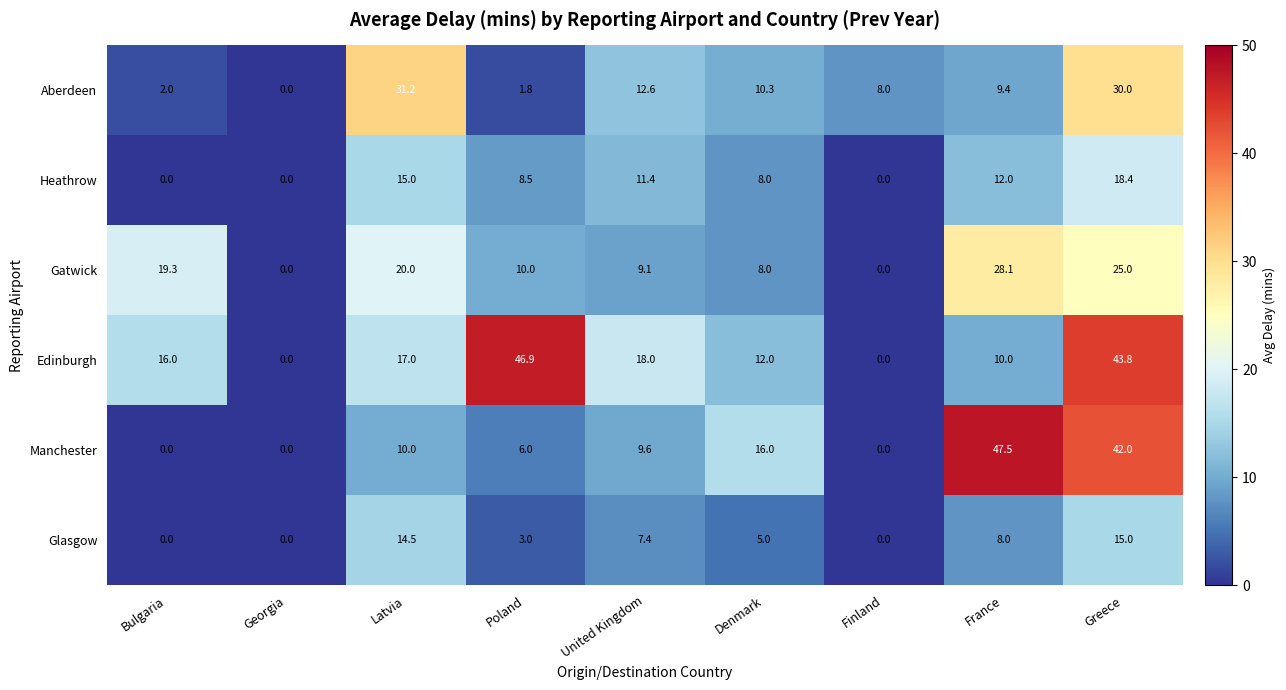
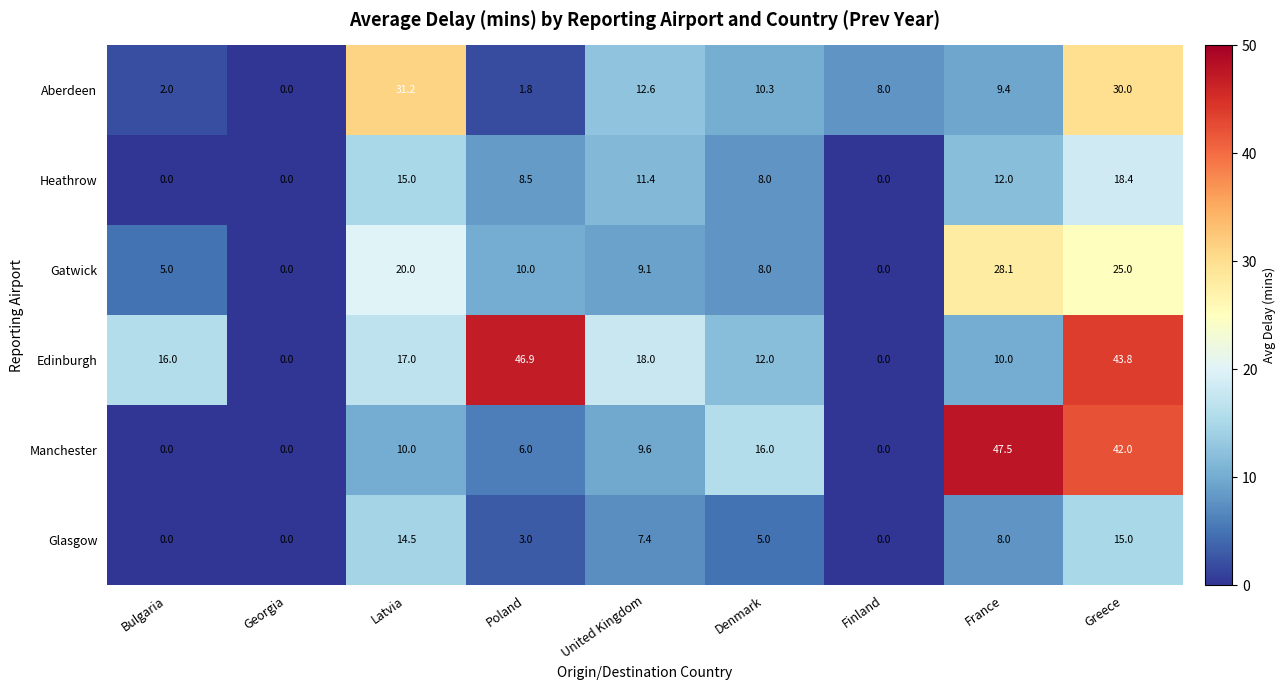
Gatwick, Bulgaria: 19.3 -> 5.0
